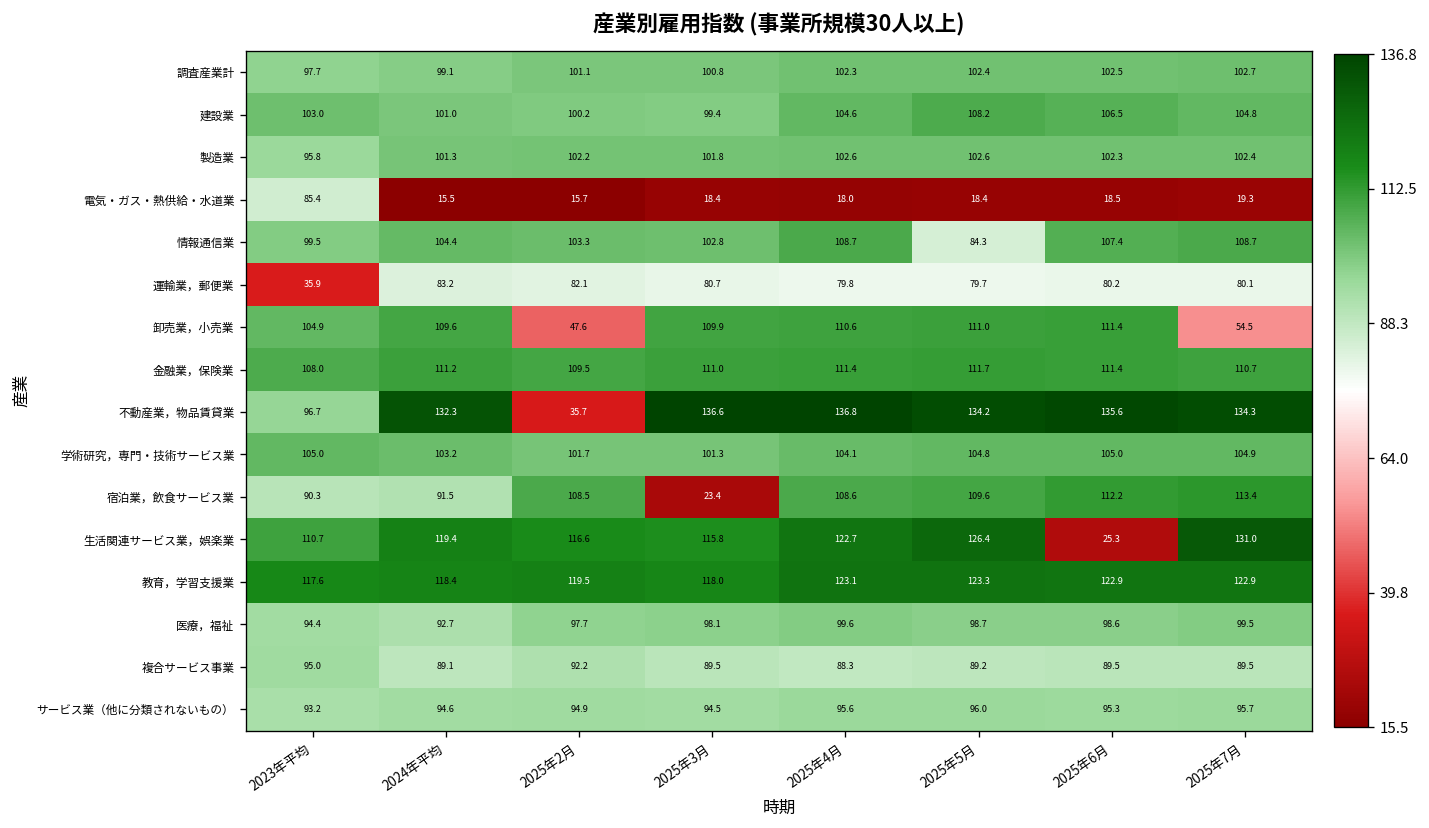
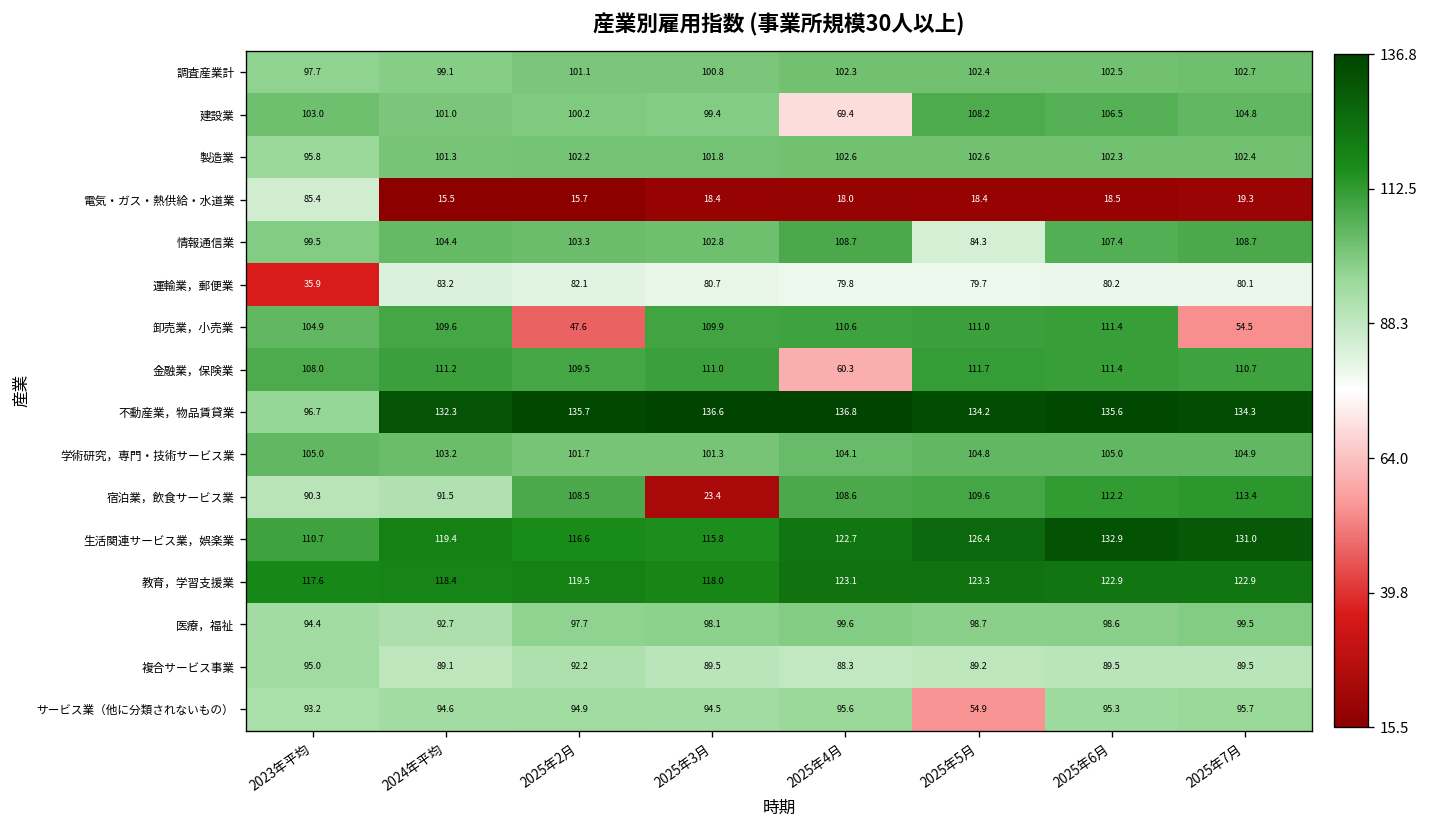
建設業, 2025年4月: 104.6 -> 69.4
金融業，保険業, 2025年4月: 111.4 -> 60.3
不動産業，物品賃貸業, 2025年2月: 35.7 -> 135.7
生活関連サービス業，娯楽業, 2025年6月: 25.3 -> 132.9
サービス業（他に分類されないもの）, 2025年5月: 96.0 -> 54.9
